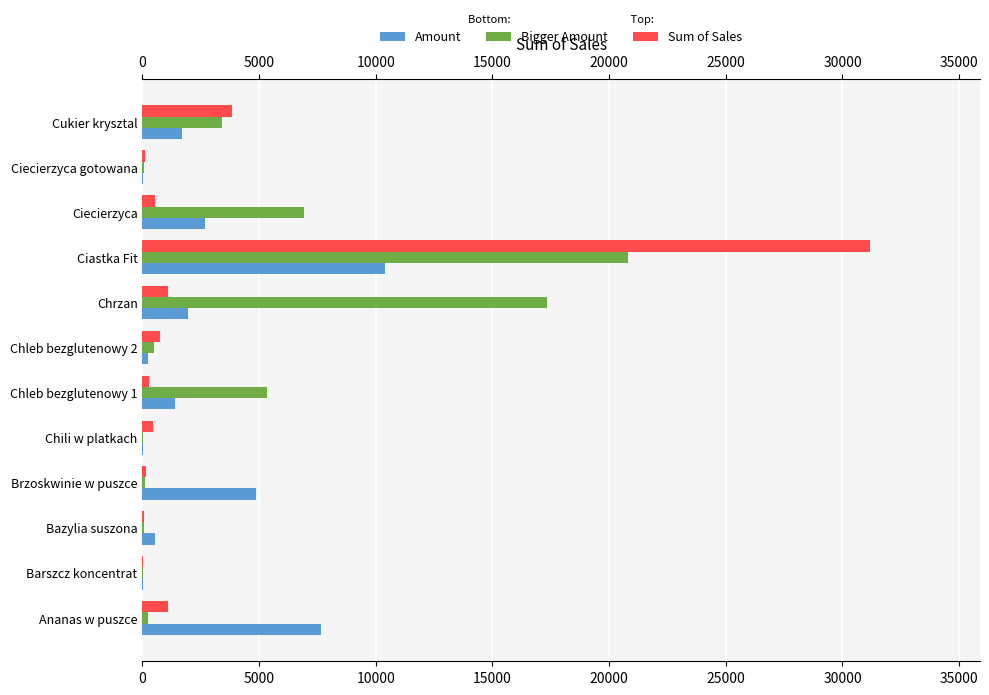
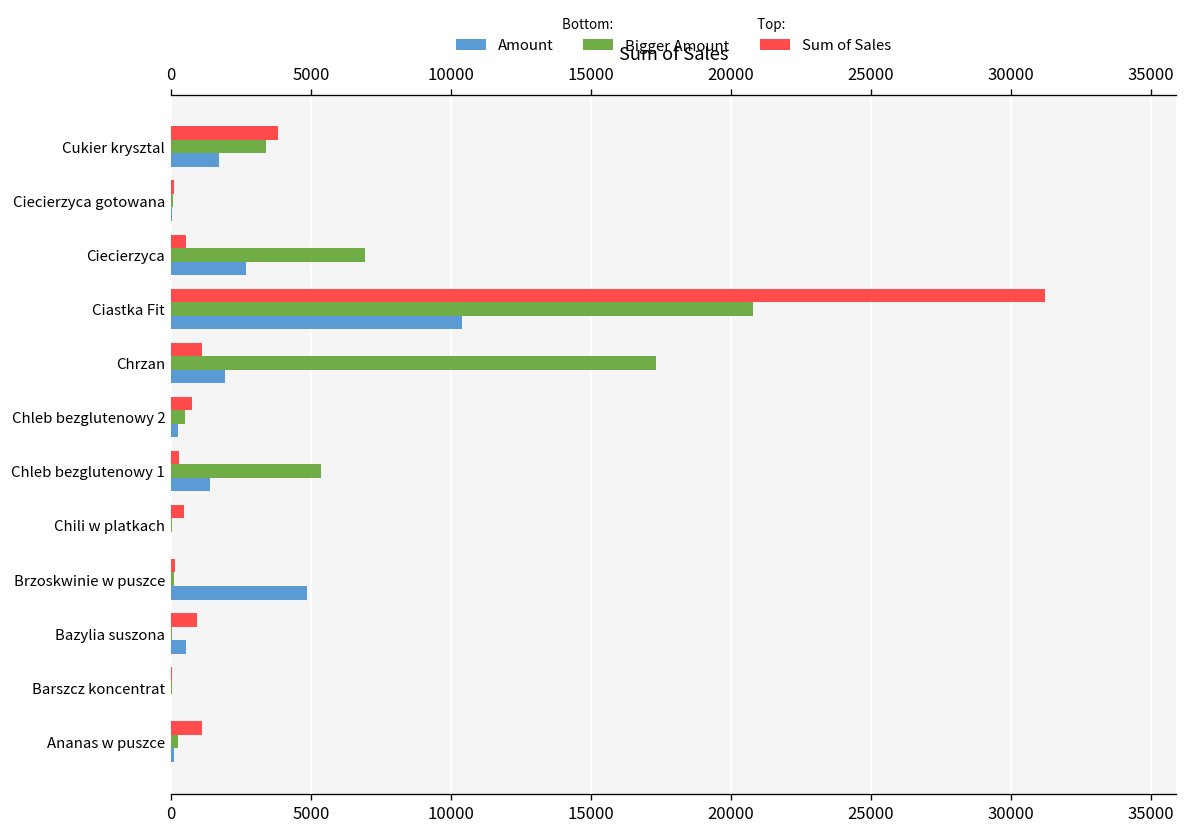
Sum of Sales, Bazylia suszona: 100 -> 900
Amount, Ananas w puszce: 7700 -> 100
